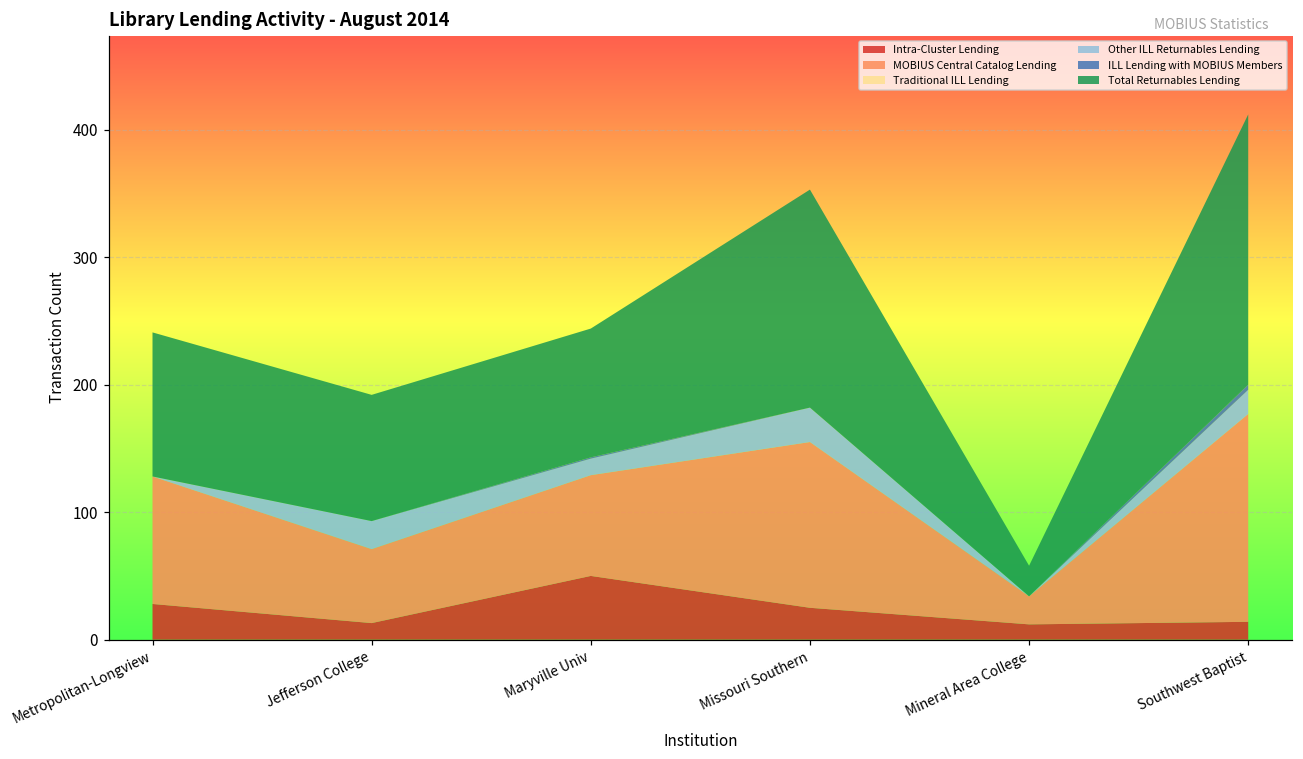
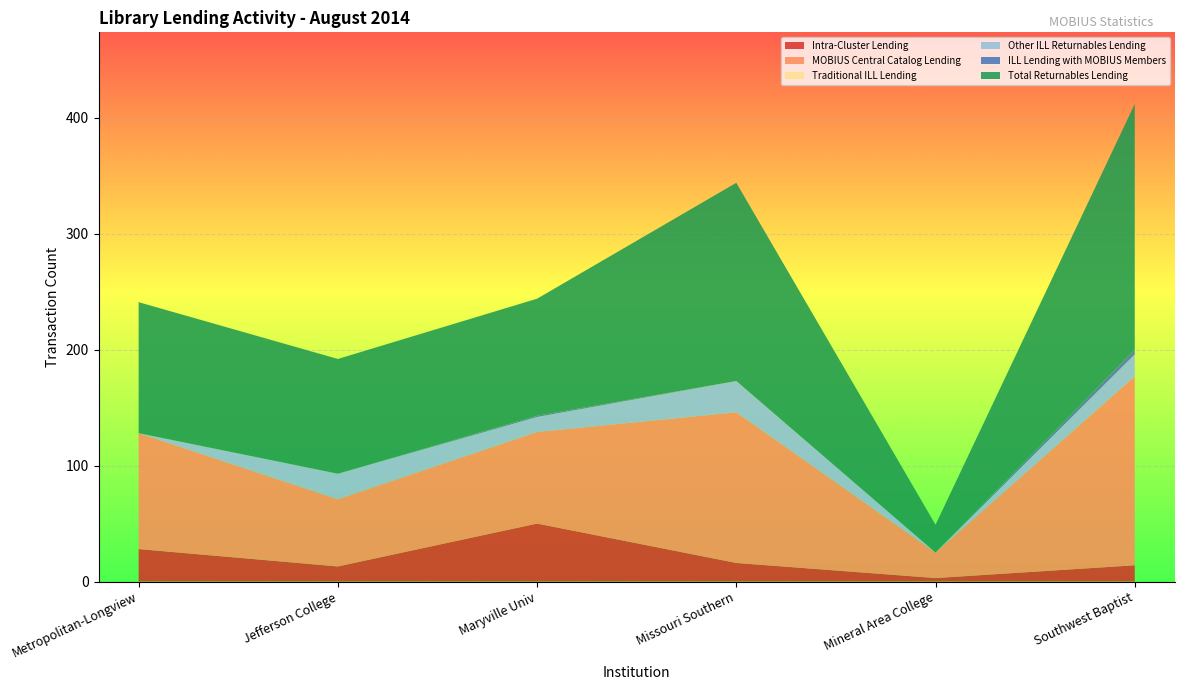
Intra-Cluster Lending, Missouri Southern: 25 -> 16
Intra-Cluster Lending, Mineral Area College: 12 -> 3
